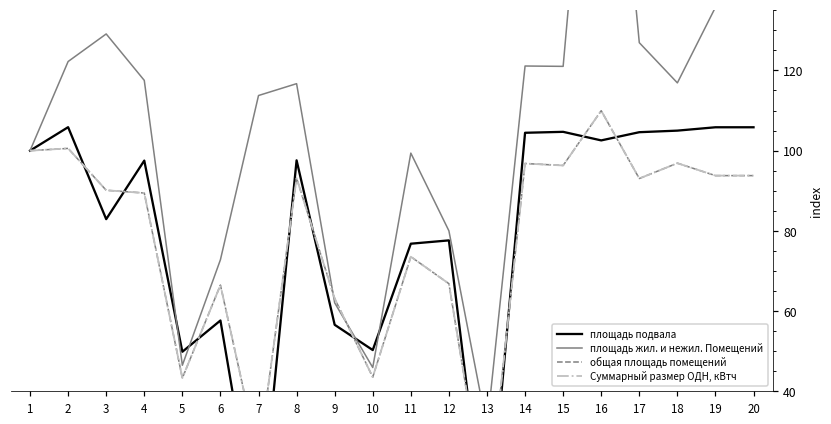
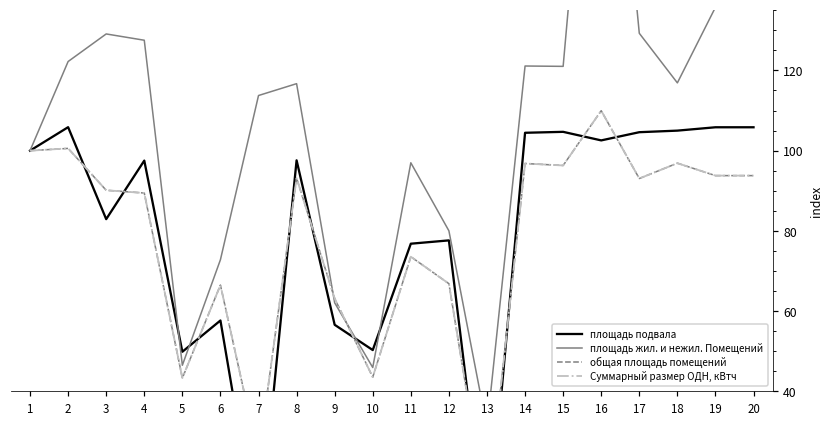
площадь жил. и нежил. Помещений, 4: 118 -> 128
площадь жил. и нежил. Помещений, 11: 99 -> 97
площадь жил. и нежил. Помещений, 17: 127 -> 129
